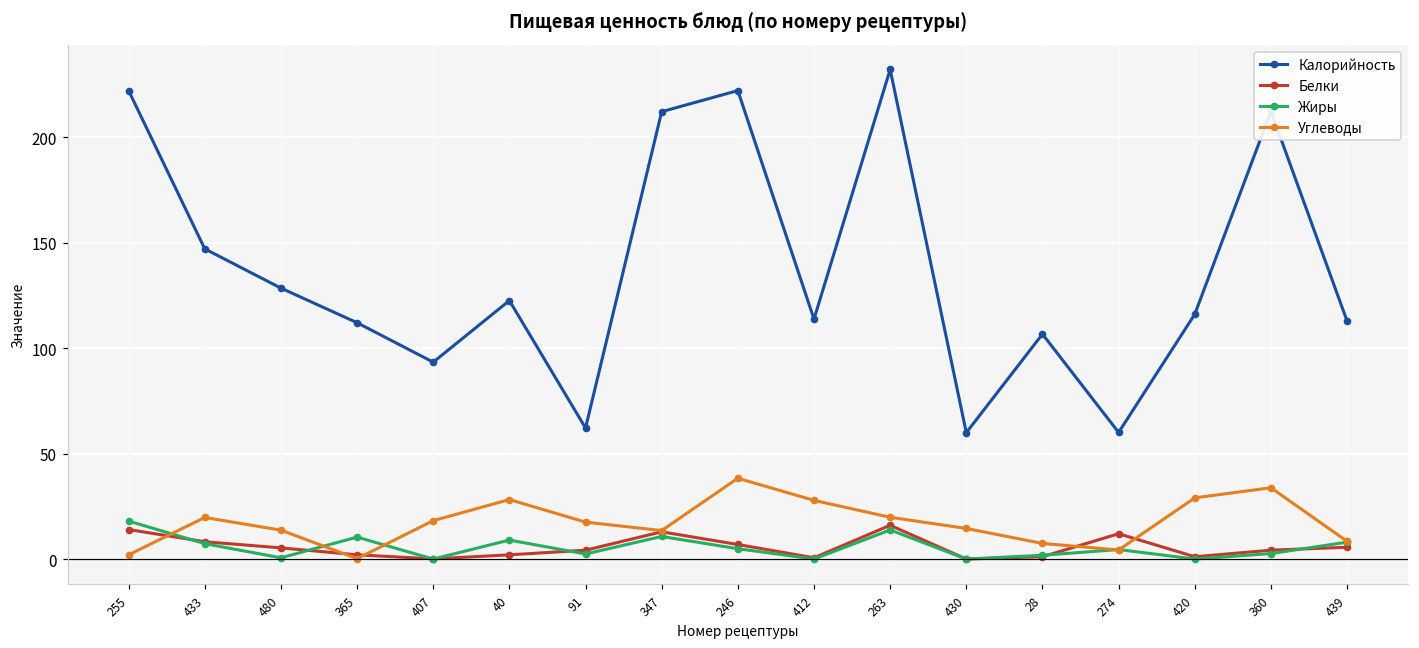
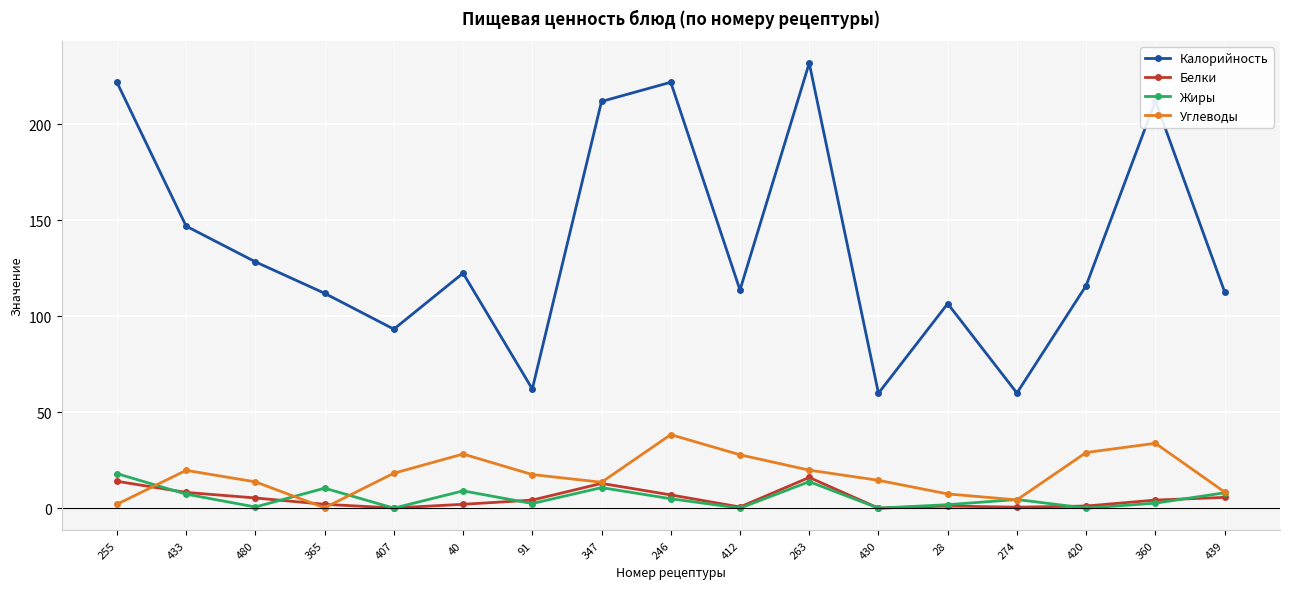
Белки, 274: 12 -> 1
